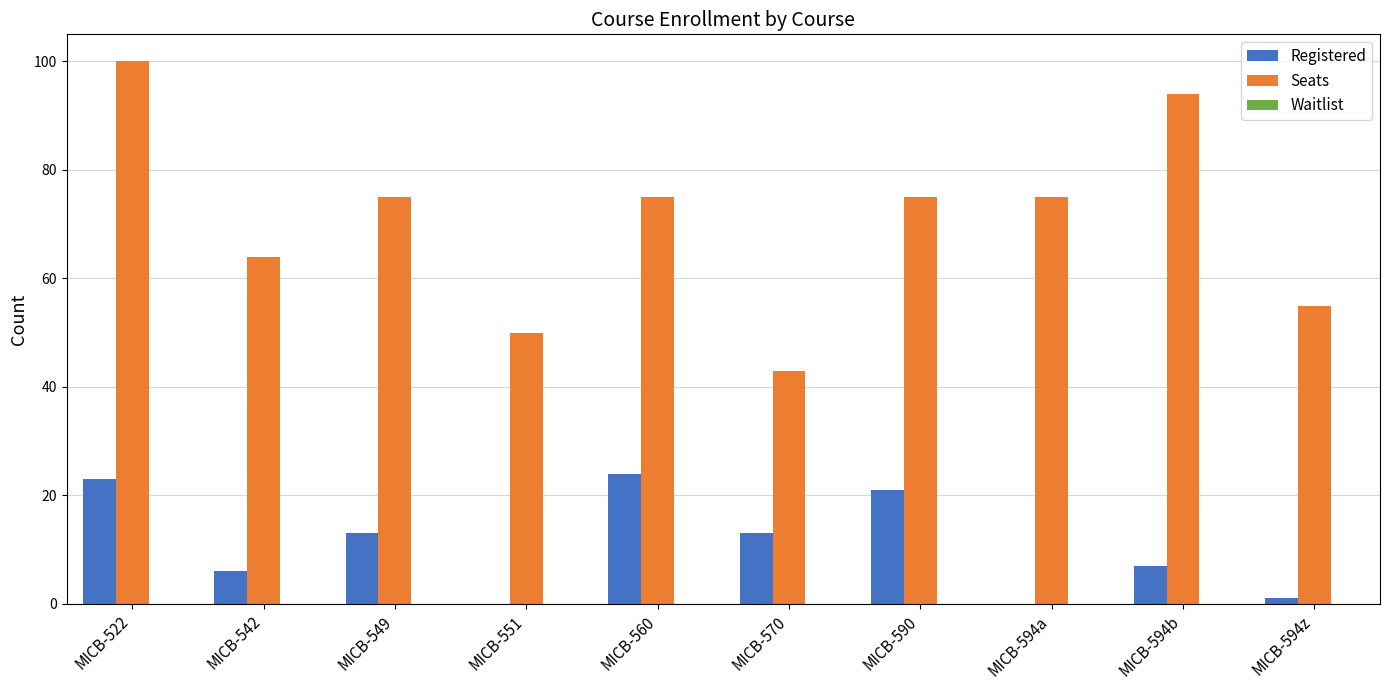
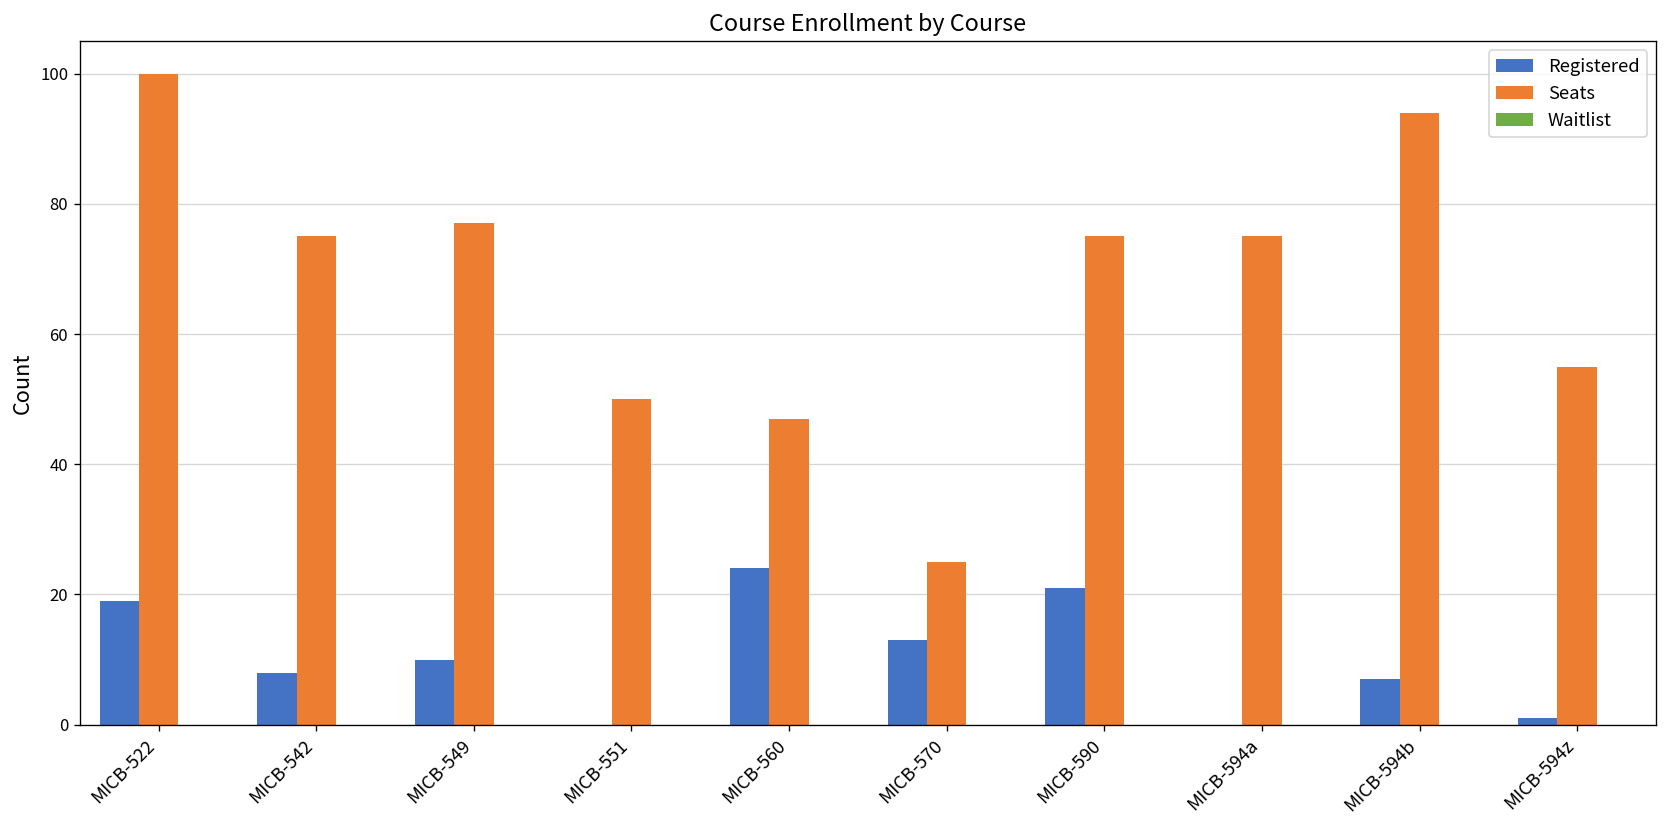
Registered, MICB-522: 23 -> 19
Registered, MICB-542: 6 -> 8
Seats, MICB-542: 64 -> 75
Registered, MICB-549: 13 -> 10
Seats, MICB-549: 75 -> 77
Seats, MICB-560: 75 -> 47
Seats, MICB-570: 43 -> 25
